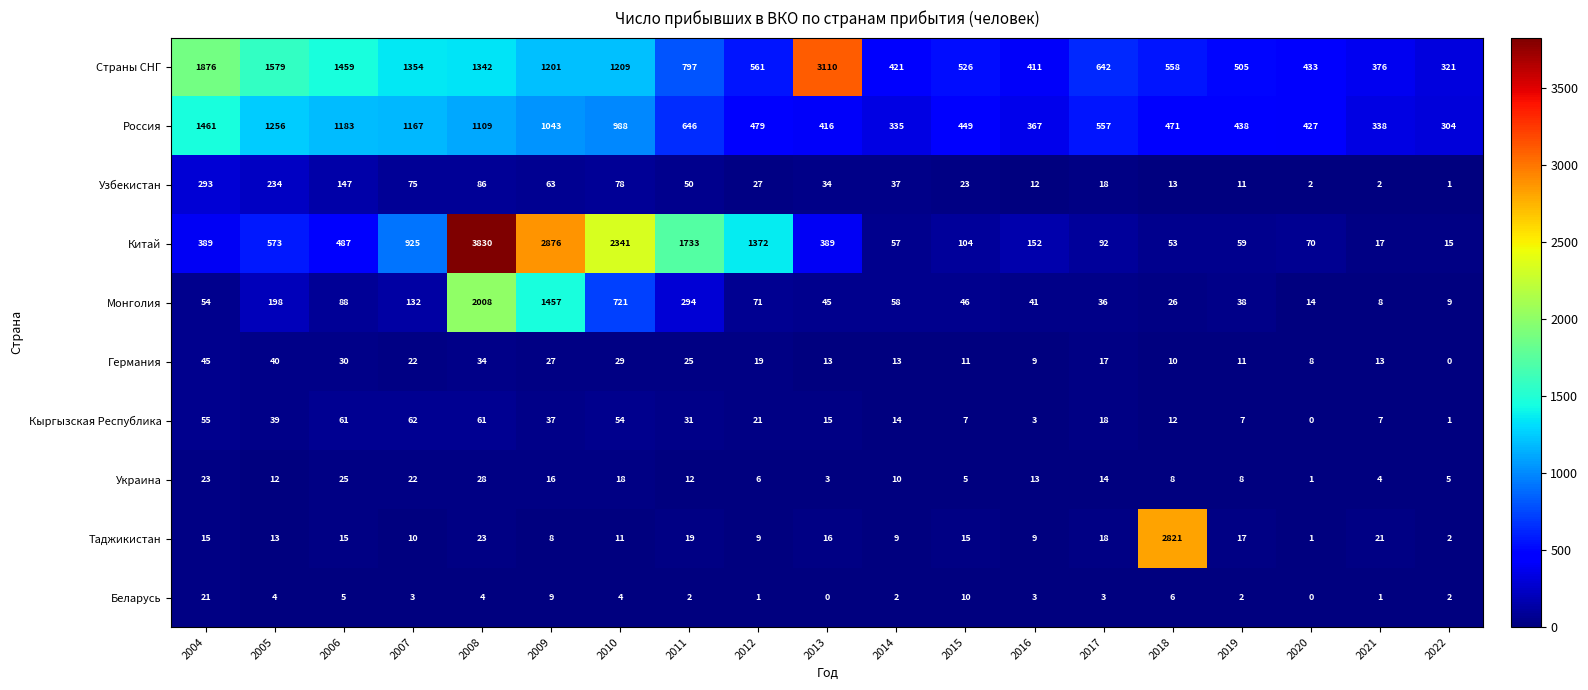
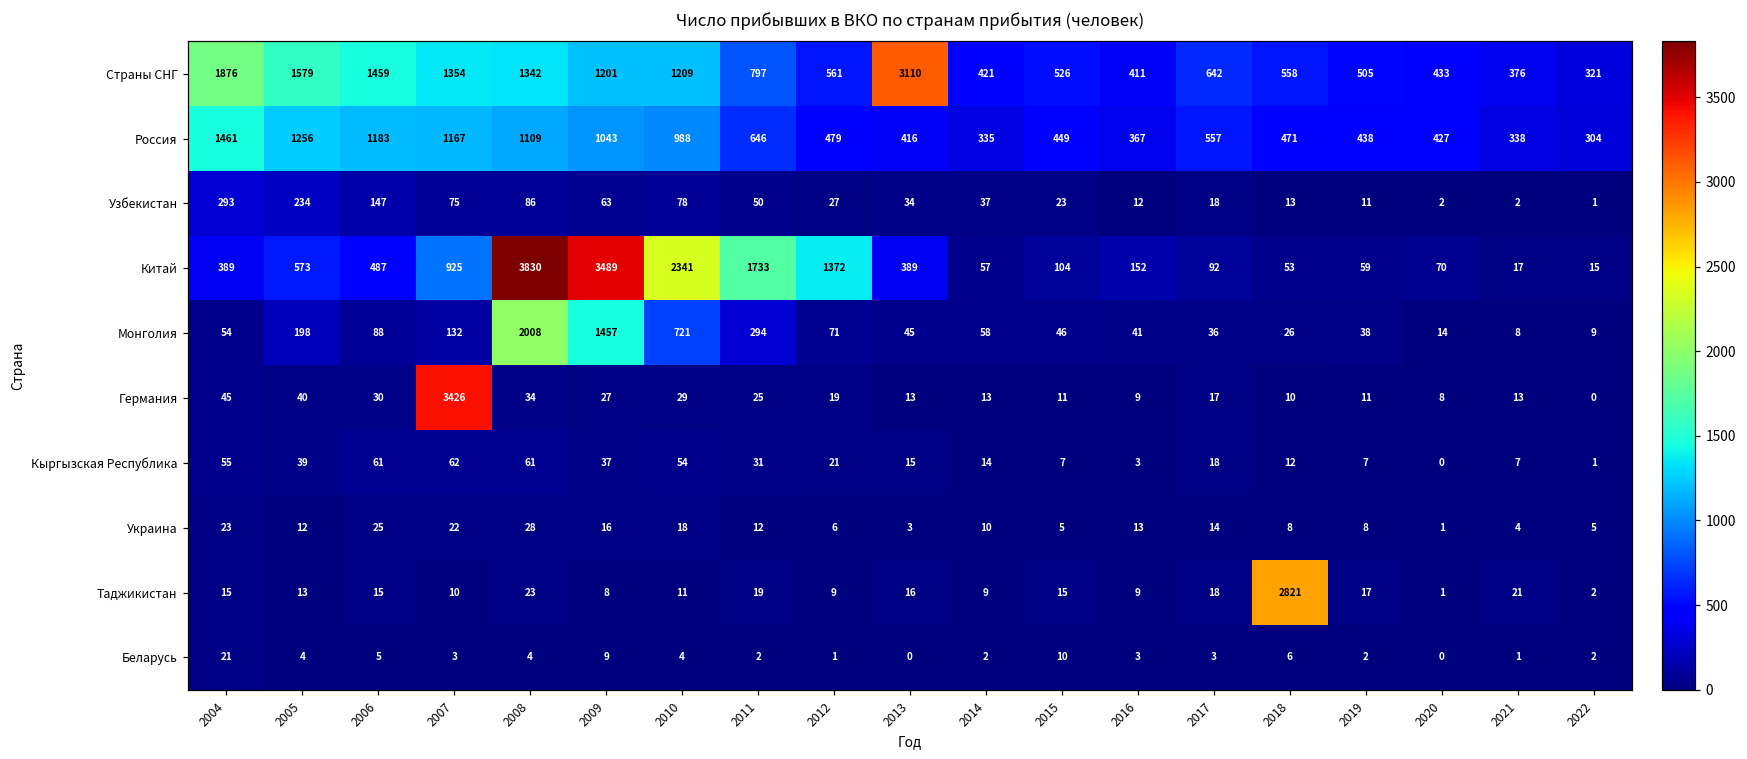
Китай, 2009: 2876 -> 3489
Германия, 2007: 22 -> 3426
